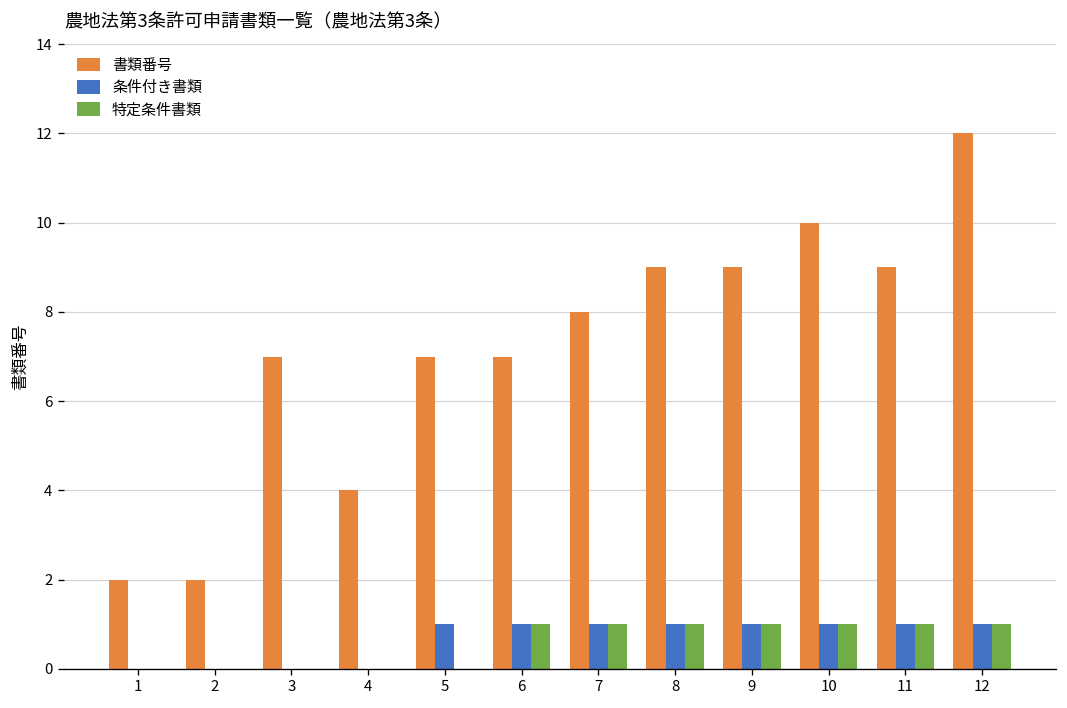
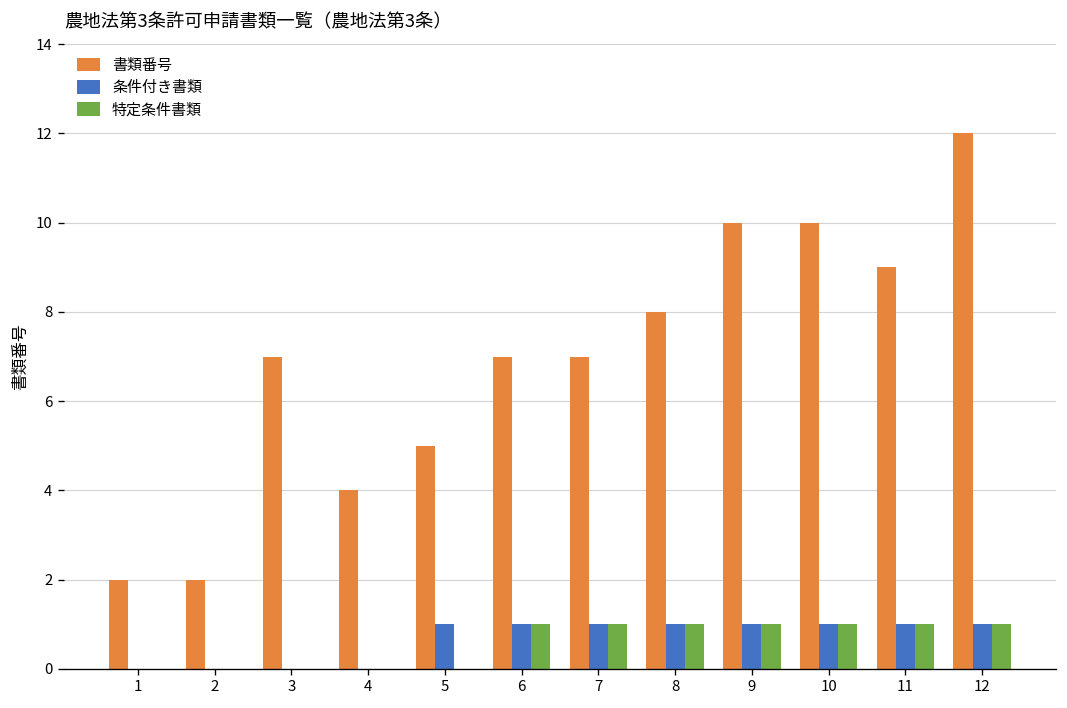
書類番号, 5: 7 -> 5
書類番号, 7: 8 -> 7
書類番号, 8: 9 -> 8
書類番号, 9: 9 -> 10
